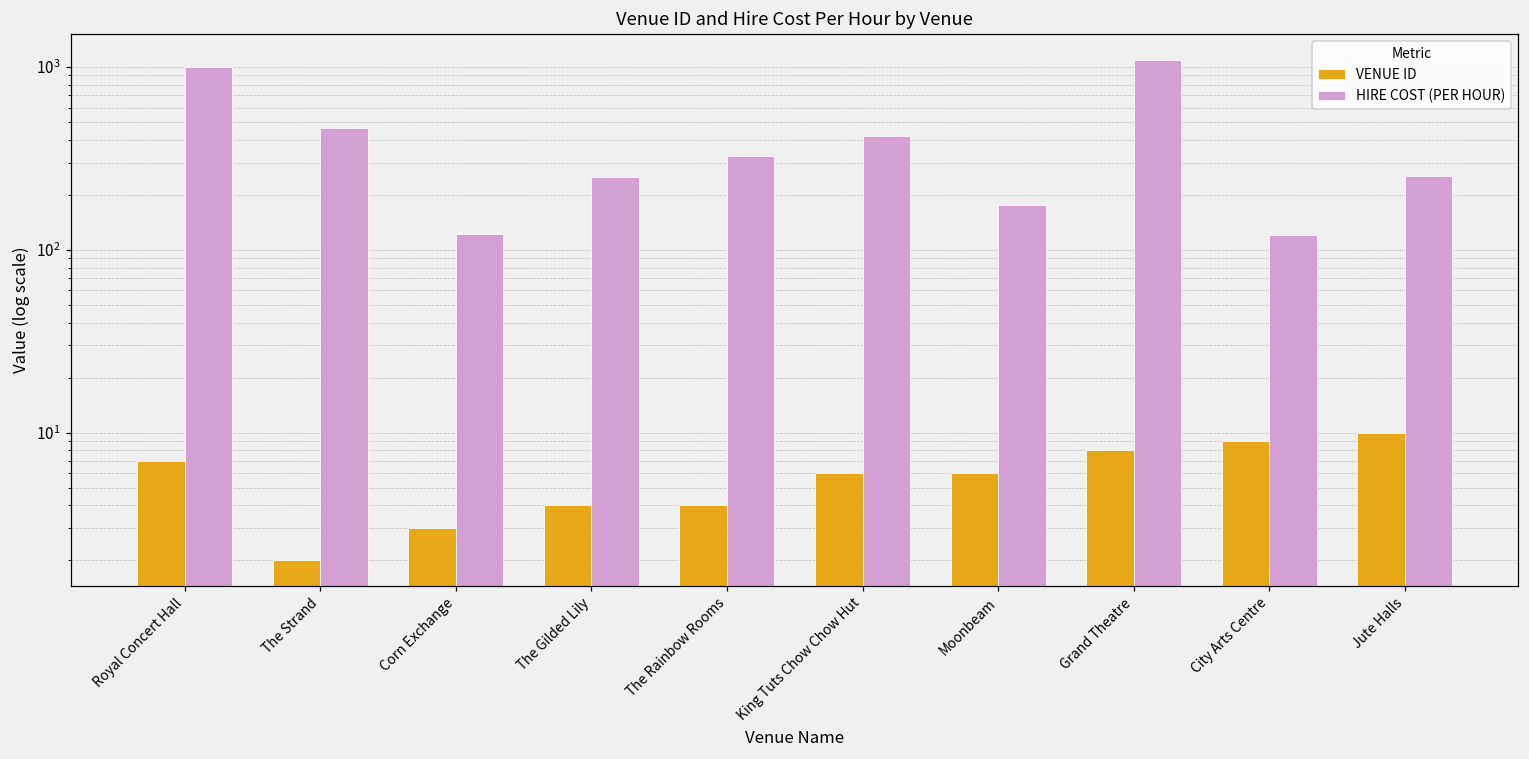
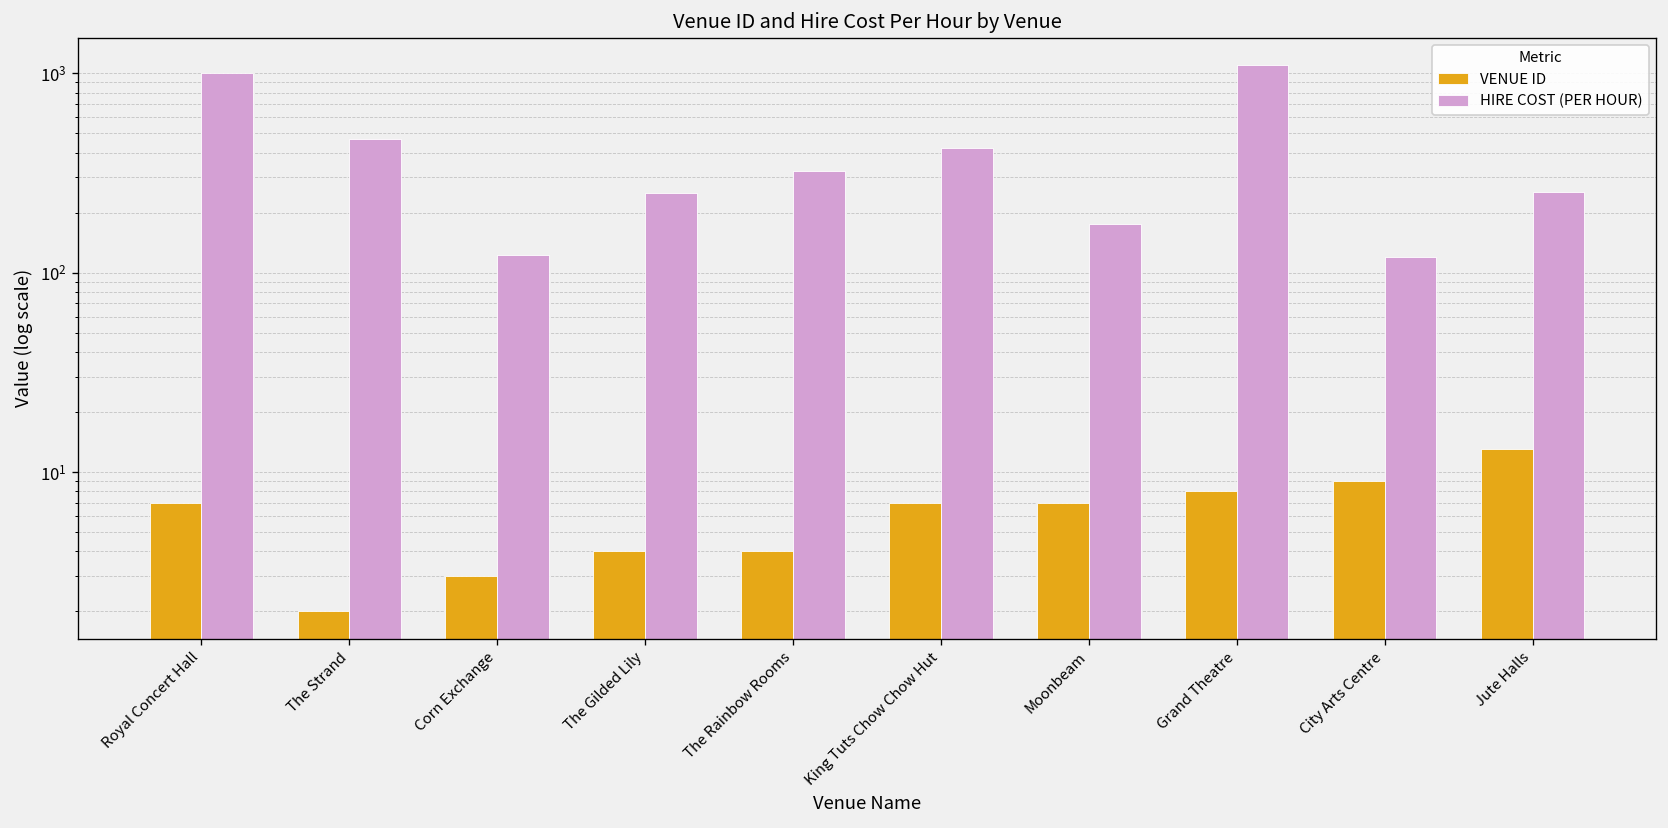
VENUE ID, King Tuts Chow Chow Hut: 6 -> 7
VENUE ID, Moonbeam: 6 -> 7
VENUE ID, Jute Halls: 10 -> 13
